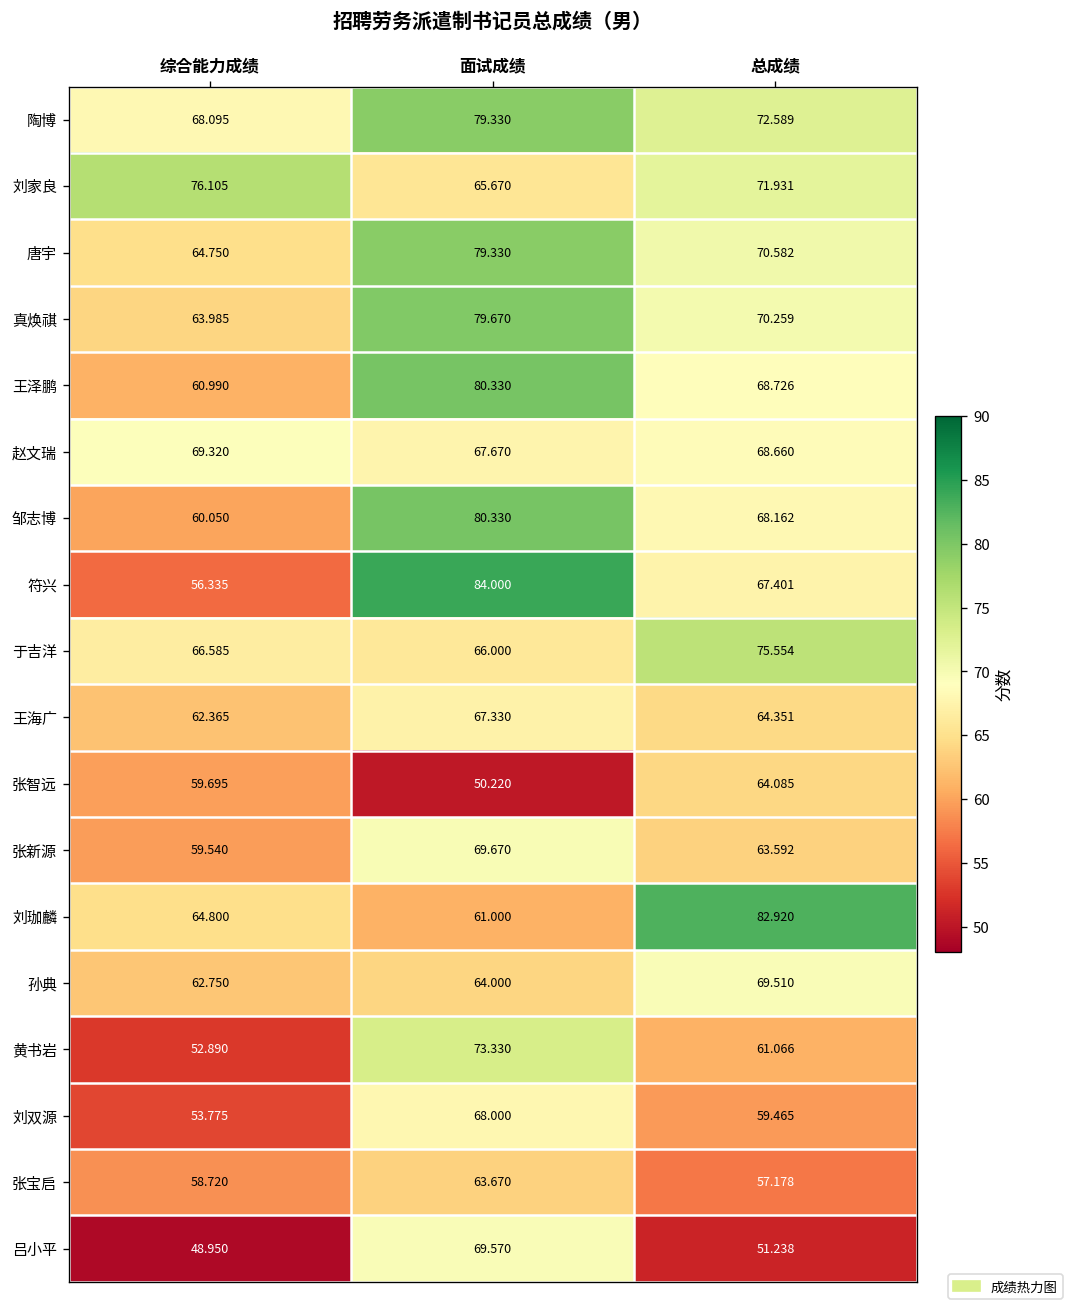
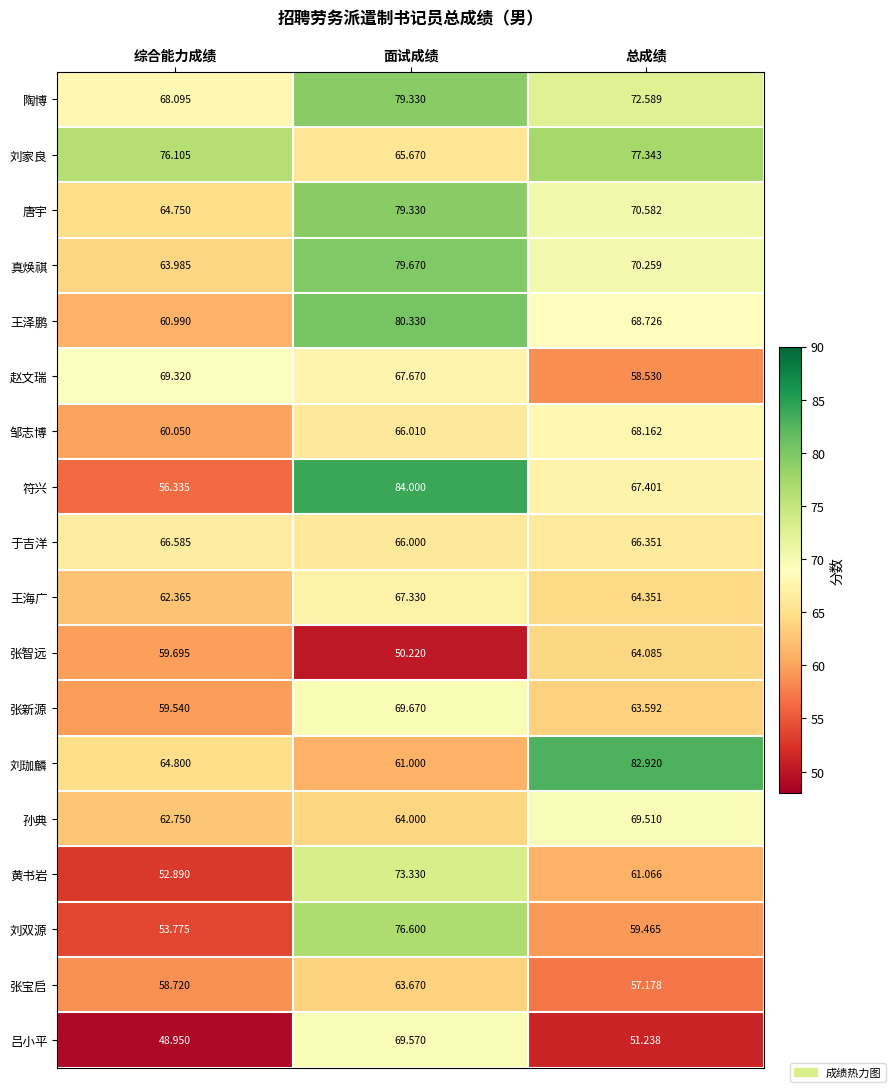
刘家良, 总成绩: 71.931 -> 77.343
赵文瑞, 总成绩: 68.660 -> 58.530
邹志博, 面试成绩: 80.330 -> 66.010
于吉洋, 总成绩: 75.554 -> 66.351
刘双源, 面试成绩: 68.000 -> 76.600
